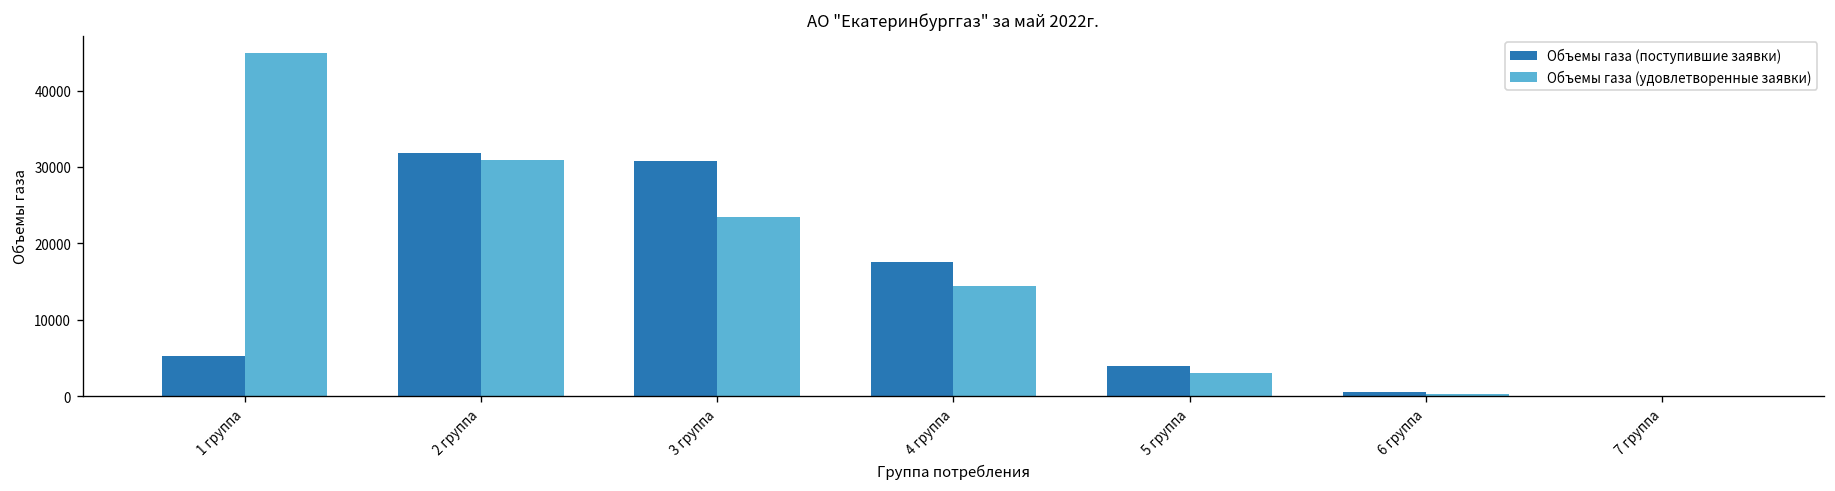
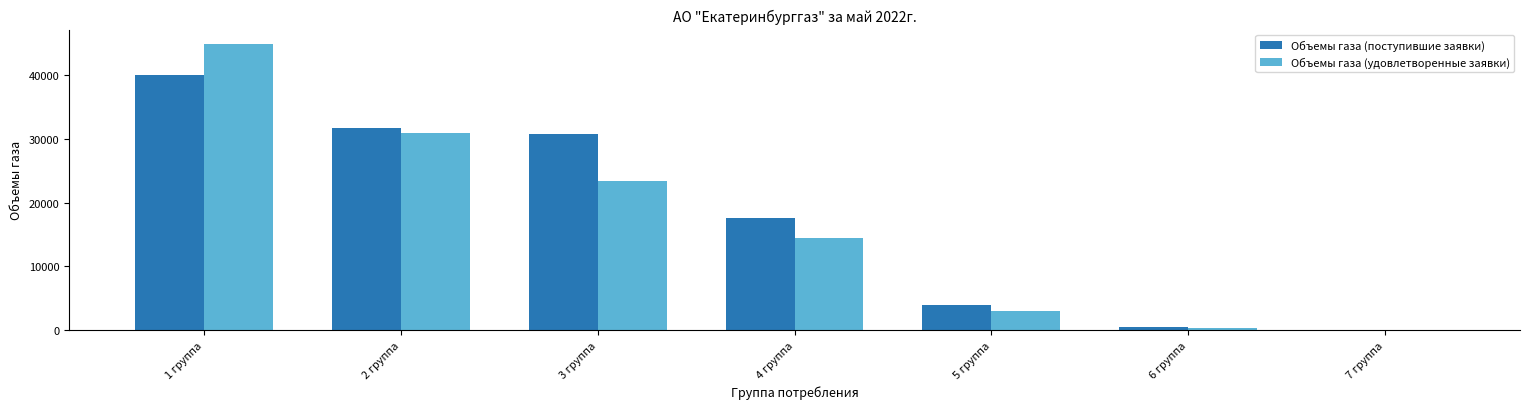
Объемы газа (поступившие заявки), 1 группа: 5000 -> 40000
